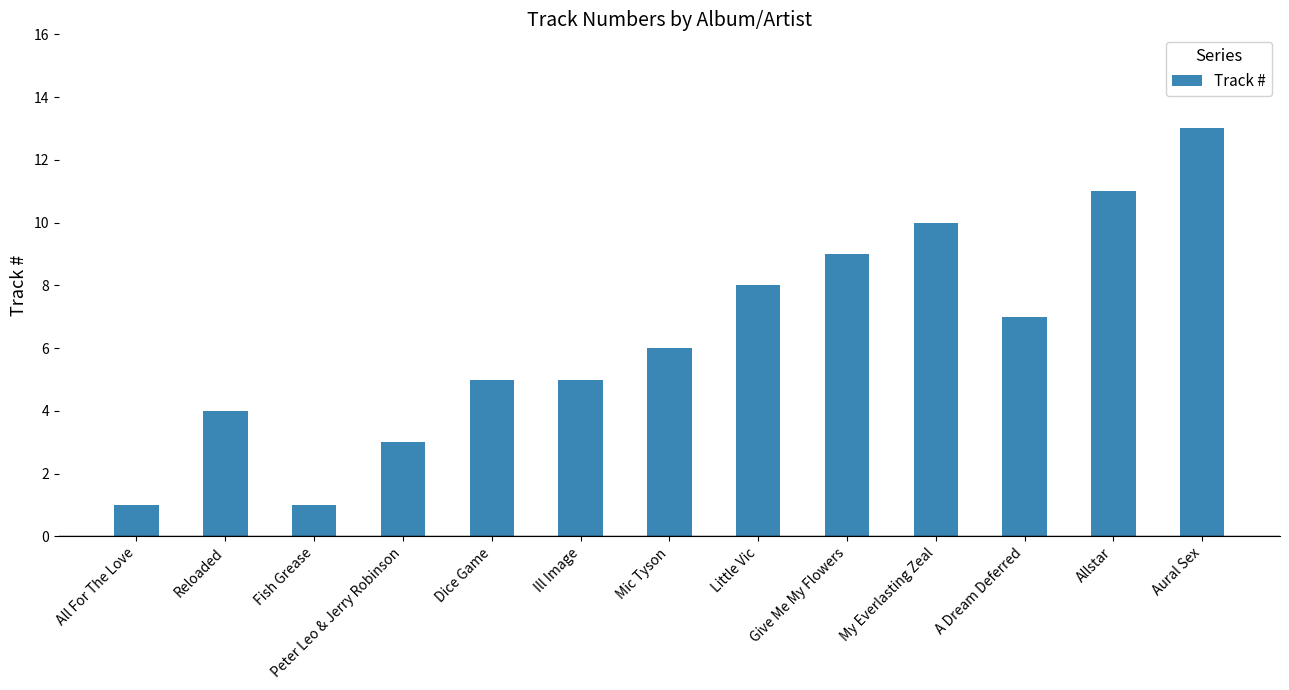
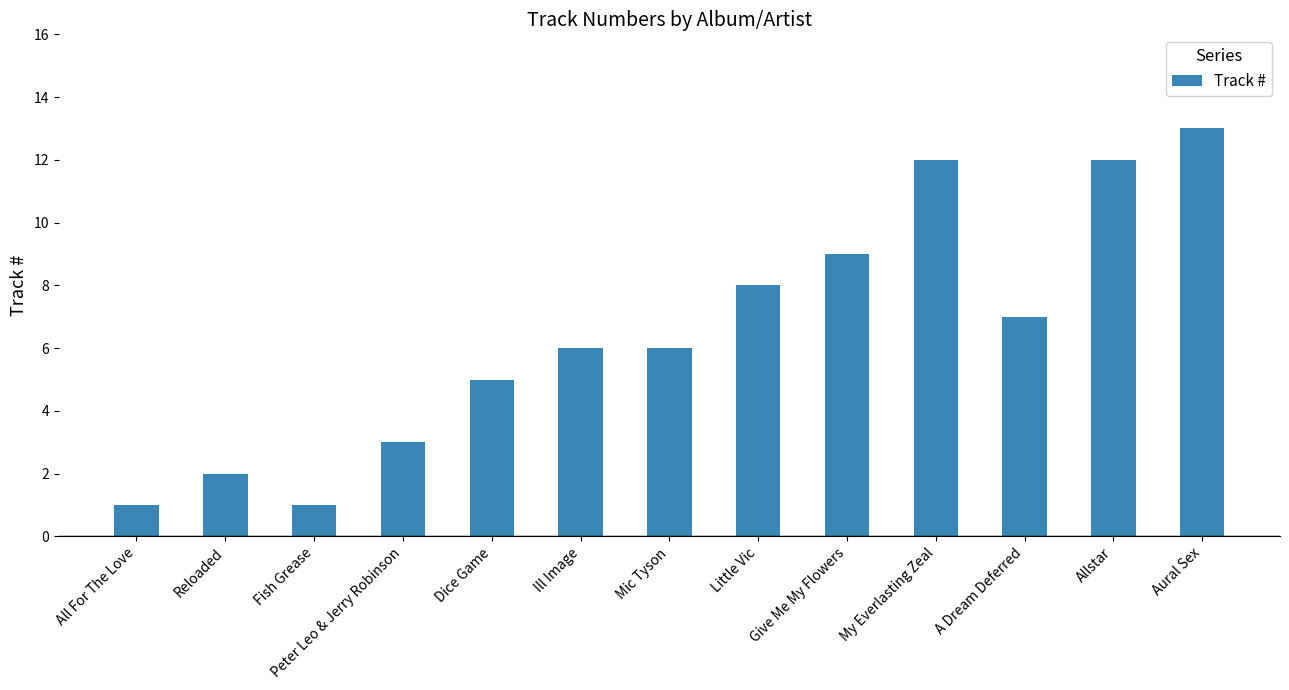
Reloaded: 4 -> 2
Ill Image: 5 -> 6
My Everlasting Zeal: 10 -> 12
Allstar: 11 -> 12
